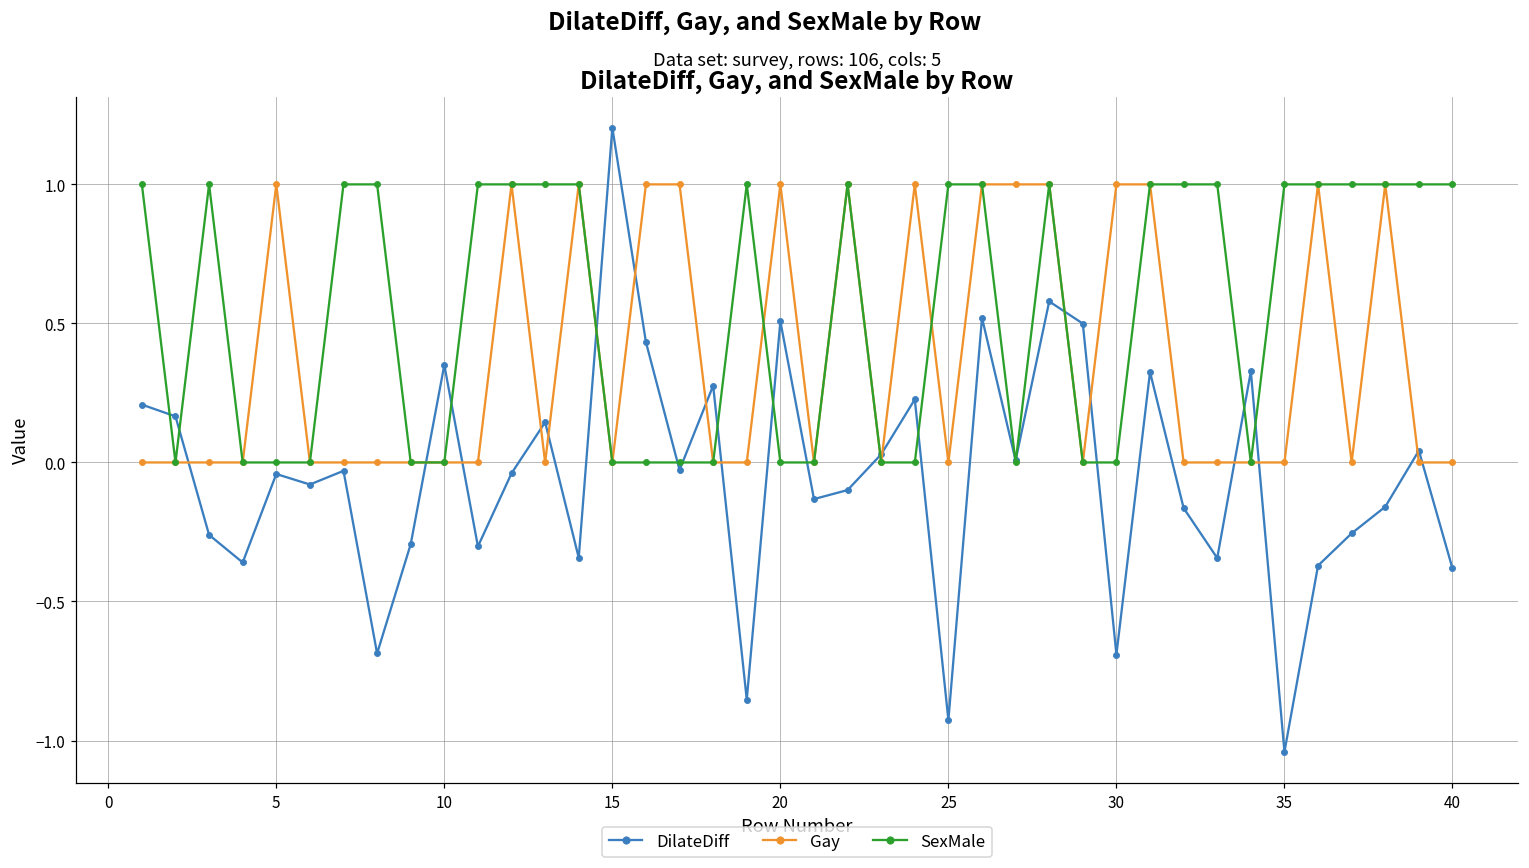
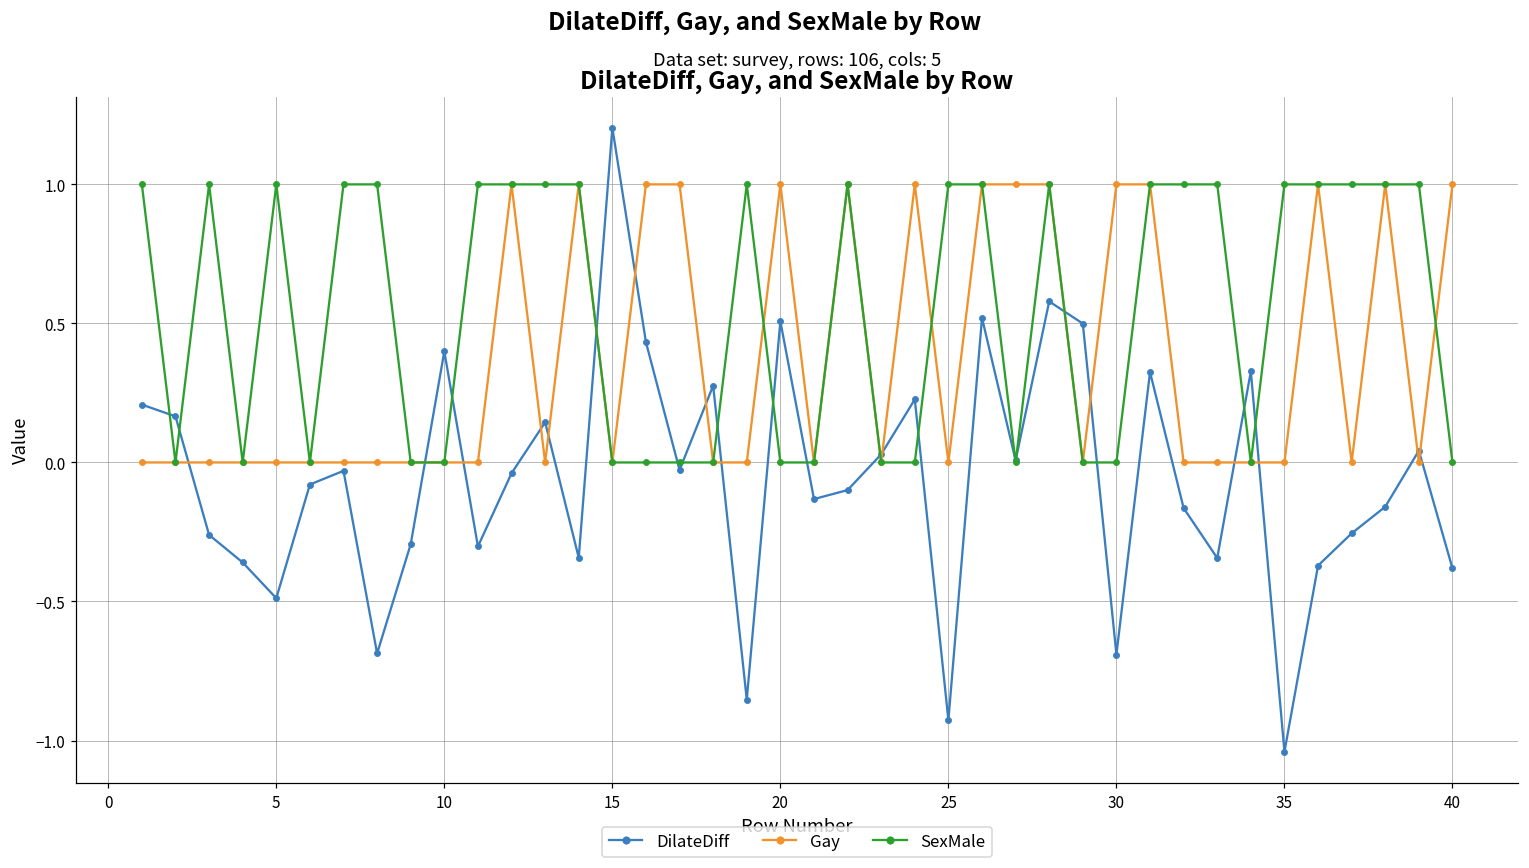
DilateDiff, 5: -0.04 -> -0.49
Gay, 5: 1 -> 0
SexMale, 5: 0 -> 1
DilateDiff, 10: 0.35 -> 0.40
Gay, 40: 0 -> 1
SexMale, 40: 1 -> 0
